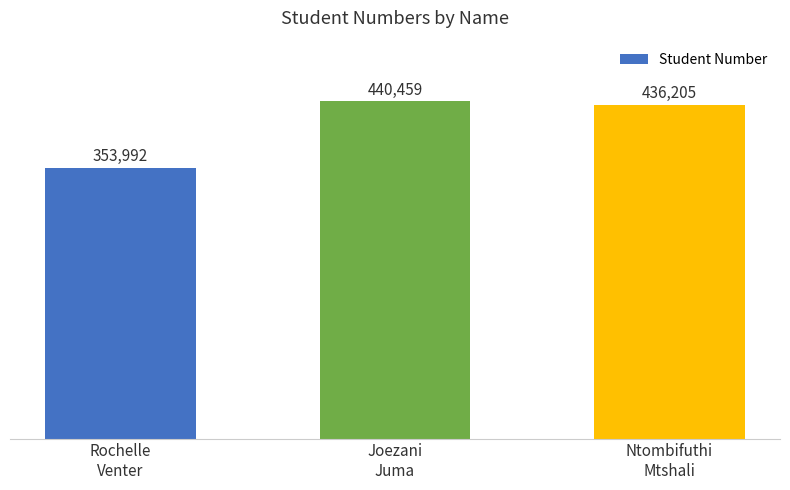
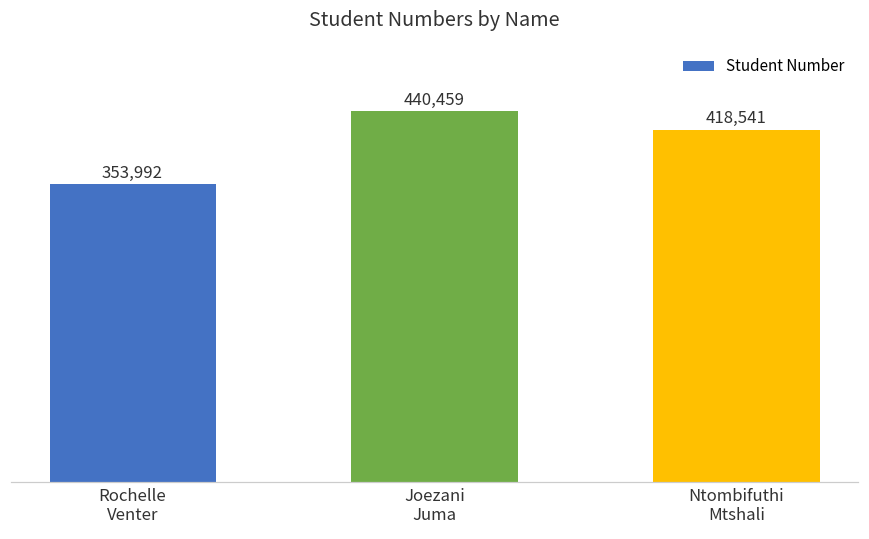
Ntombifuthi Mtshali: 436,205 -> 418,541
